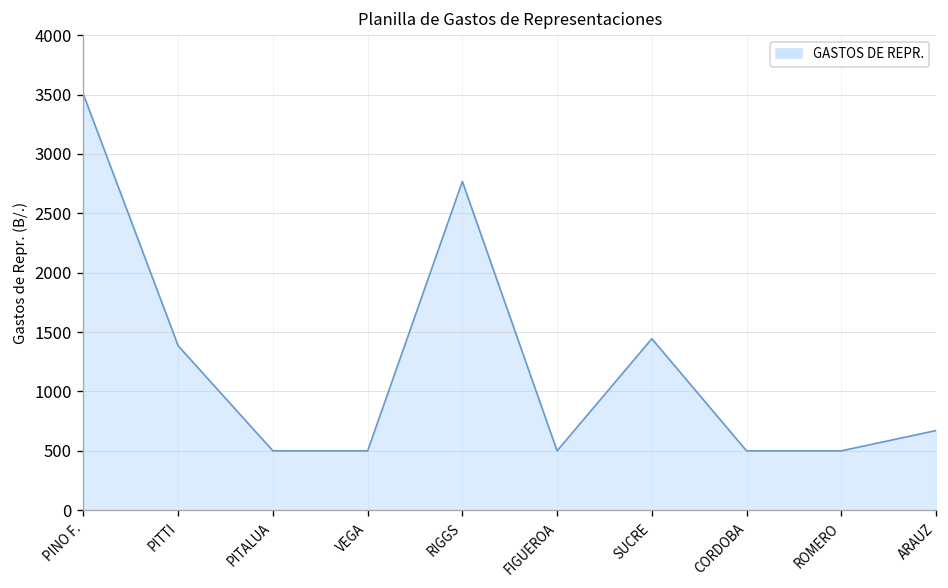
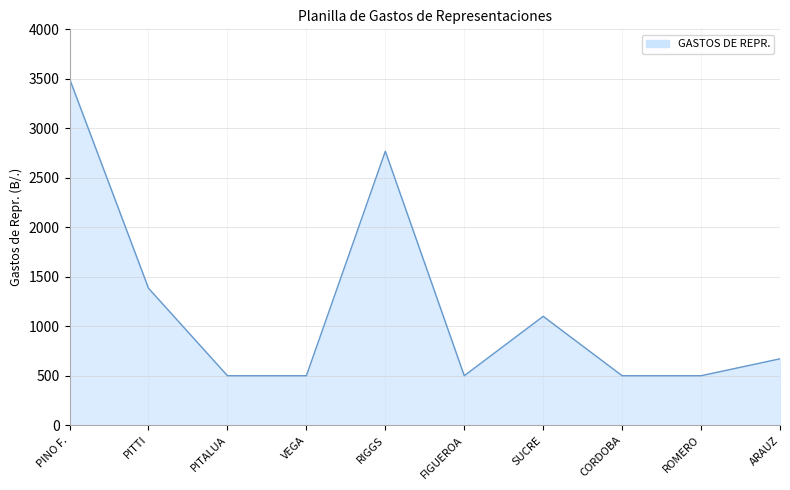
SUCRE: 1400 -> 1100
